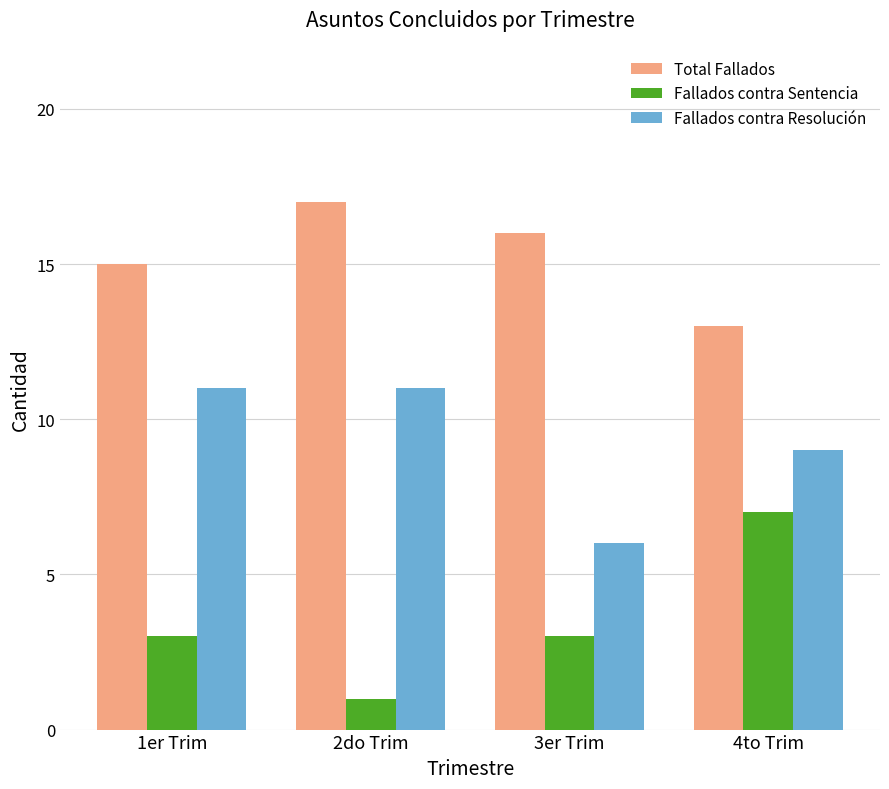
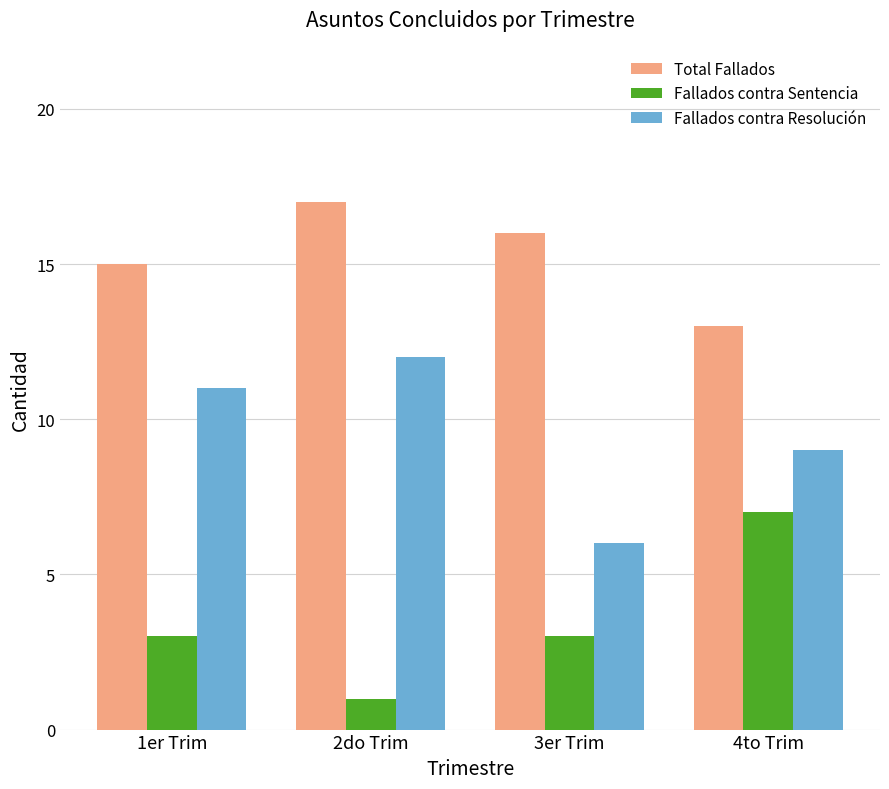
Fallados contra Resolución, 2do Trim: 11 -> 12
